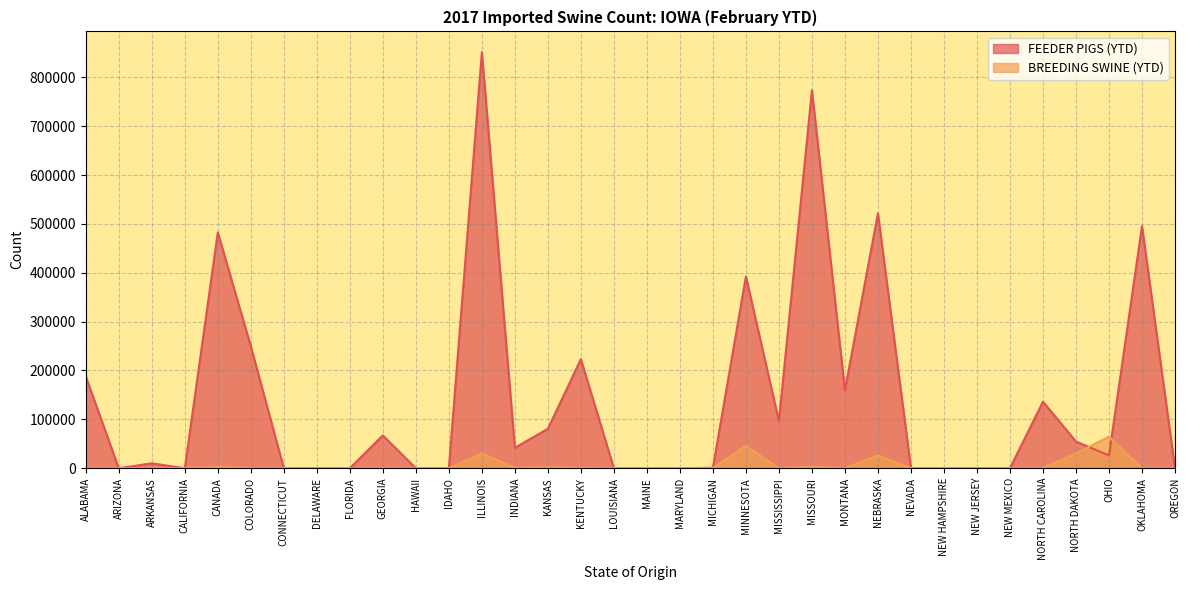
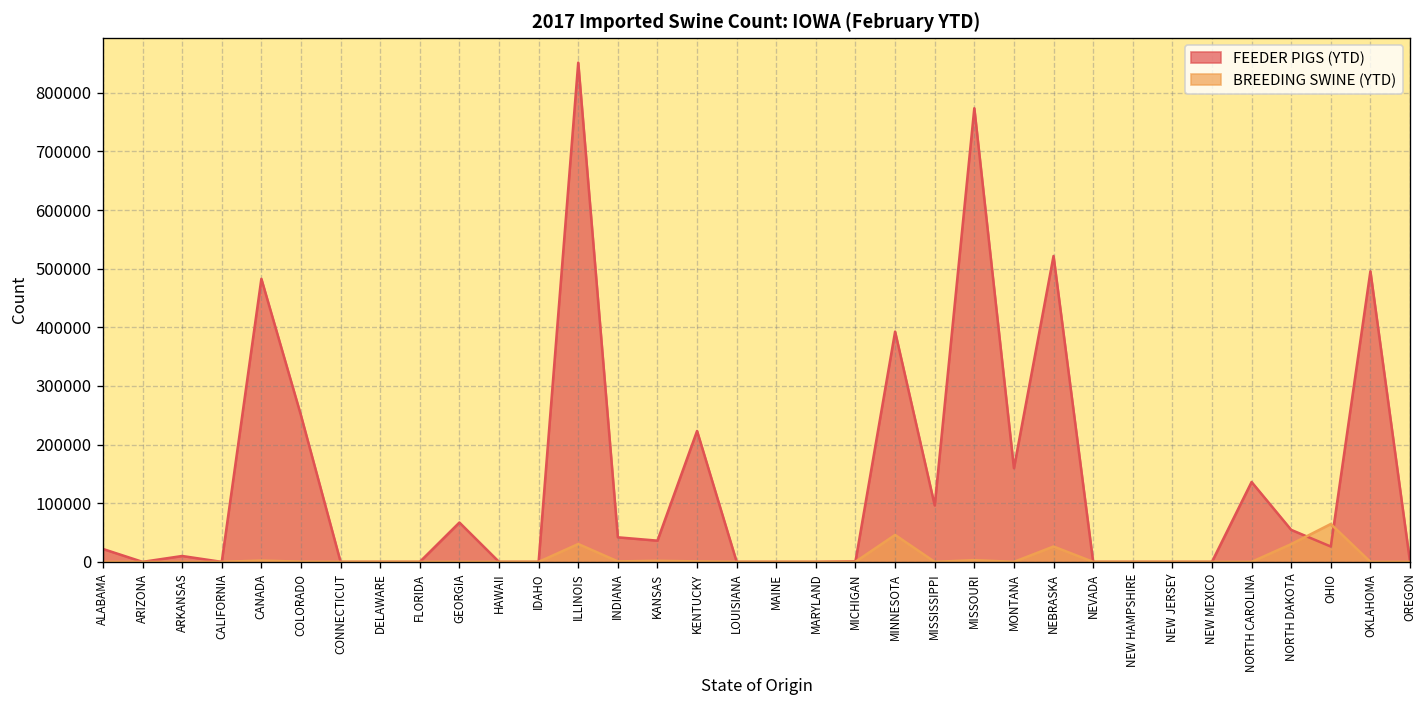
FEEDER PIGS (YTD), ALABAMA: 190000 -> 20000
FEEDER PIGS (YTD), KANSAS: 80000 -> 40000
